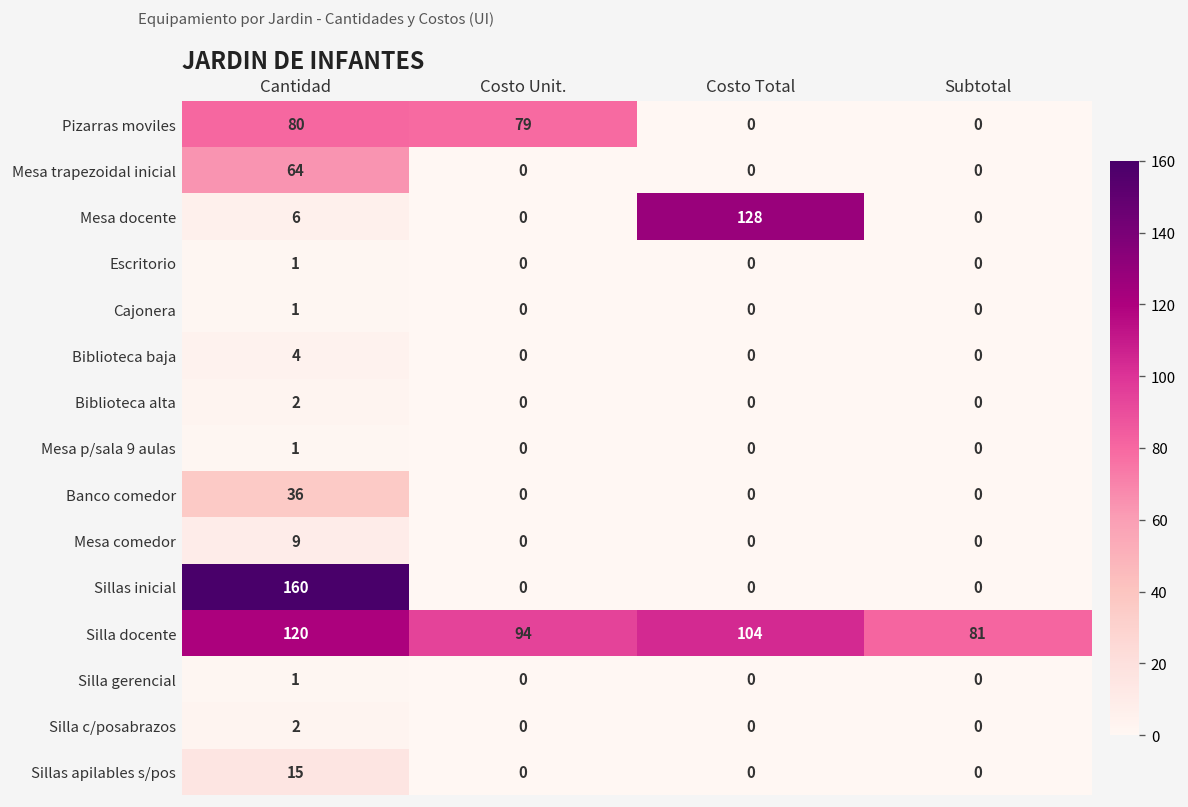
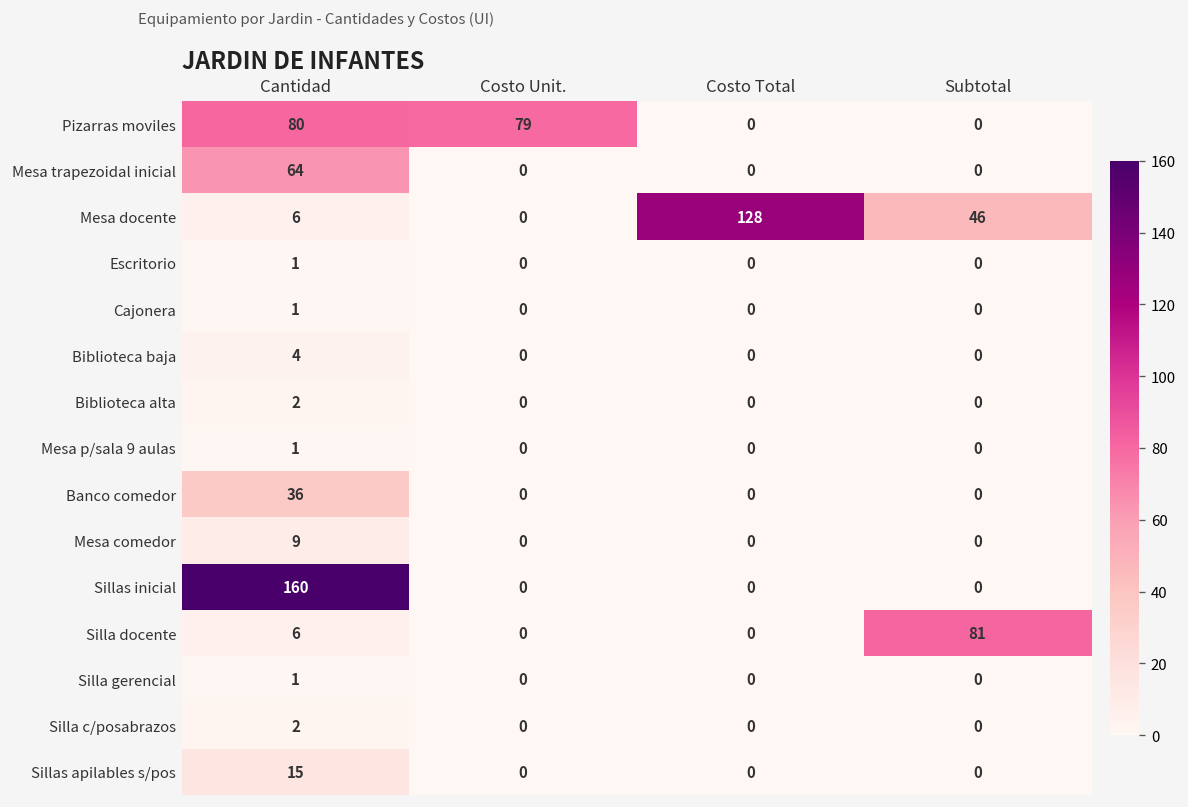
Mesa docente, Subtotal: 0 -> 46
Silla docente, Cantidad: 120 -> 6
Silla docente, Costo Unit.: 94 -> 0
Silla docente, Costo Total: 104 -> 0
